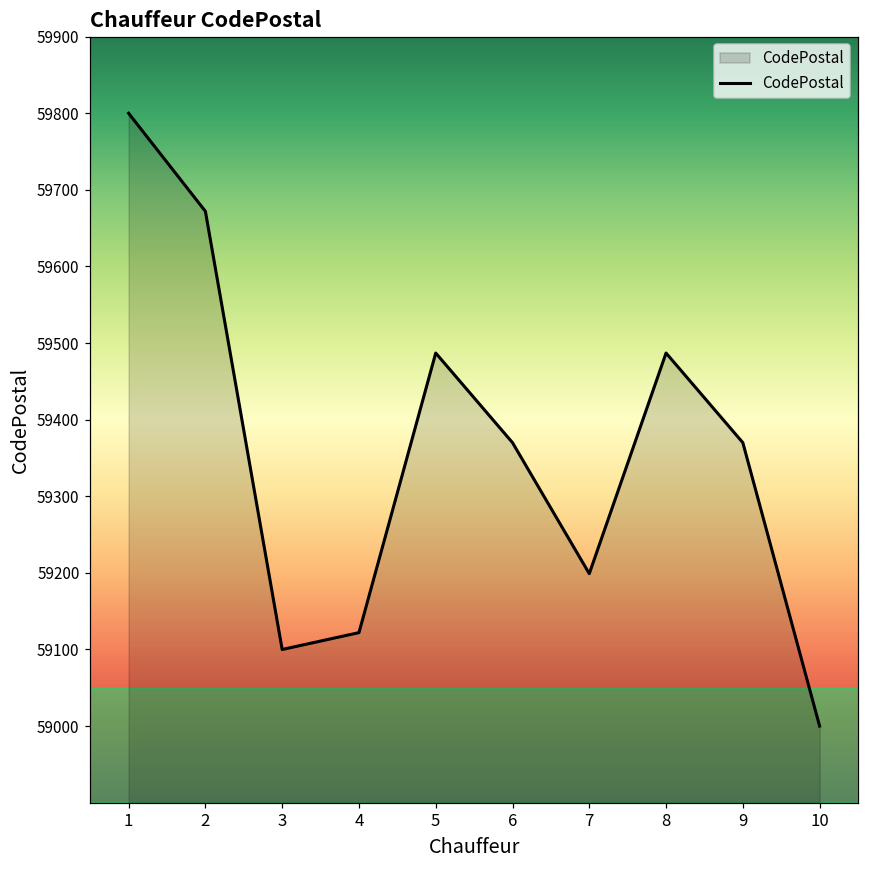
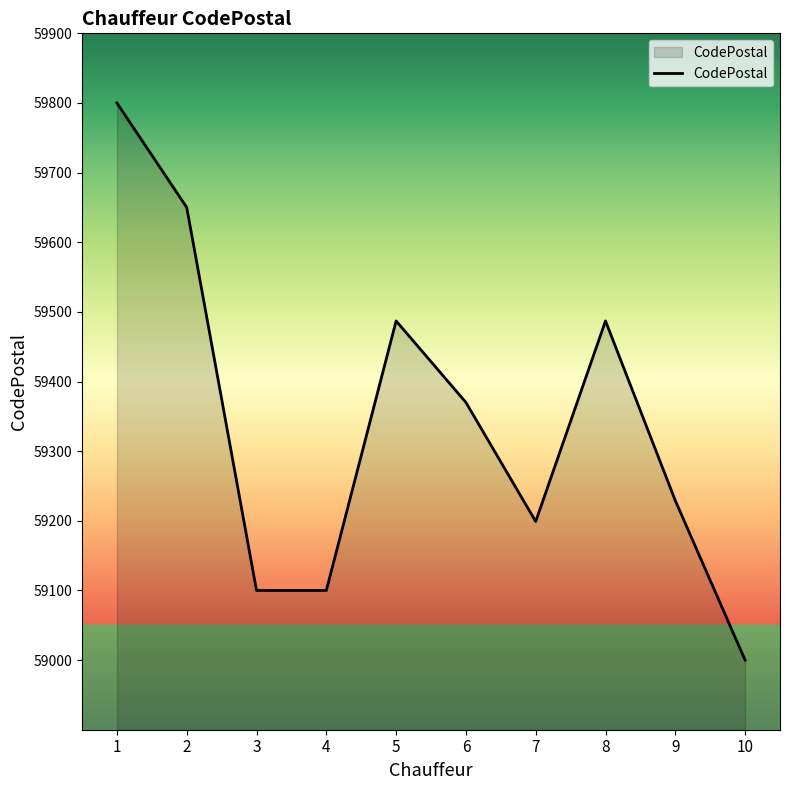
2: 59670 -> 59650
4: 59120 -> 59100
9: 59370 -> 59230
